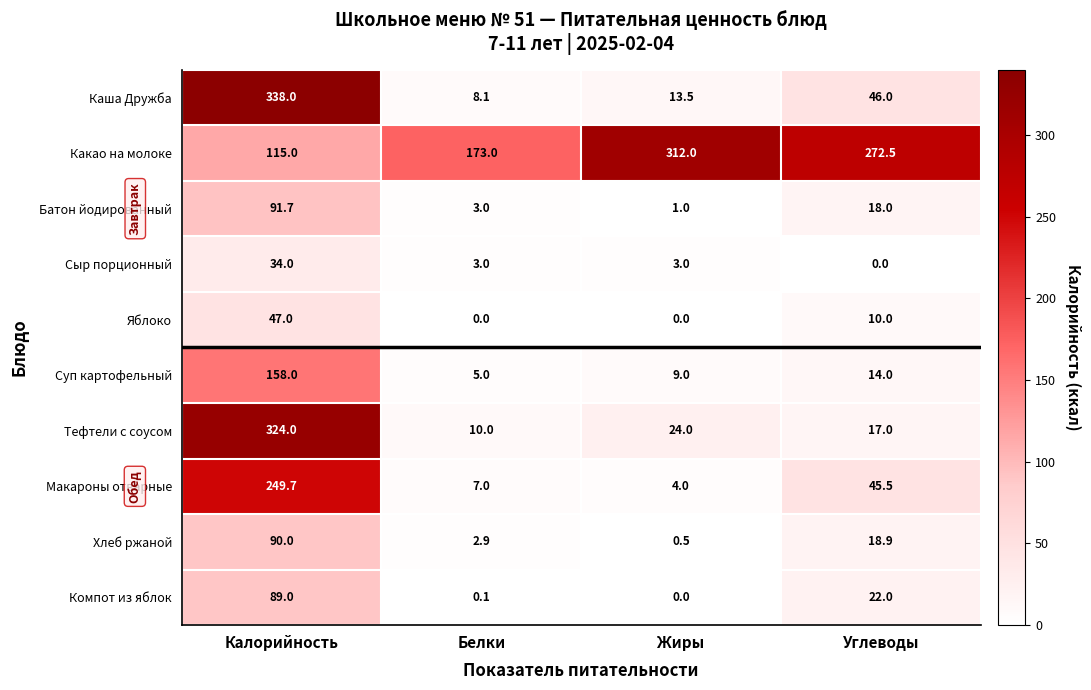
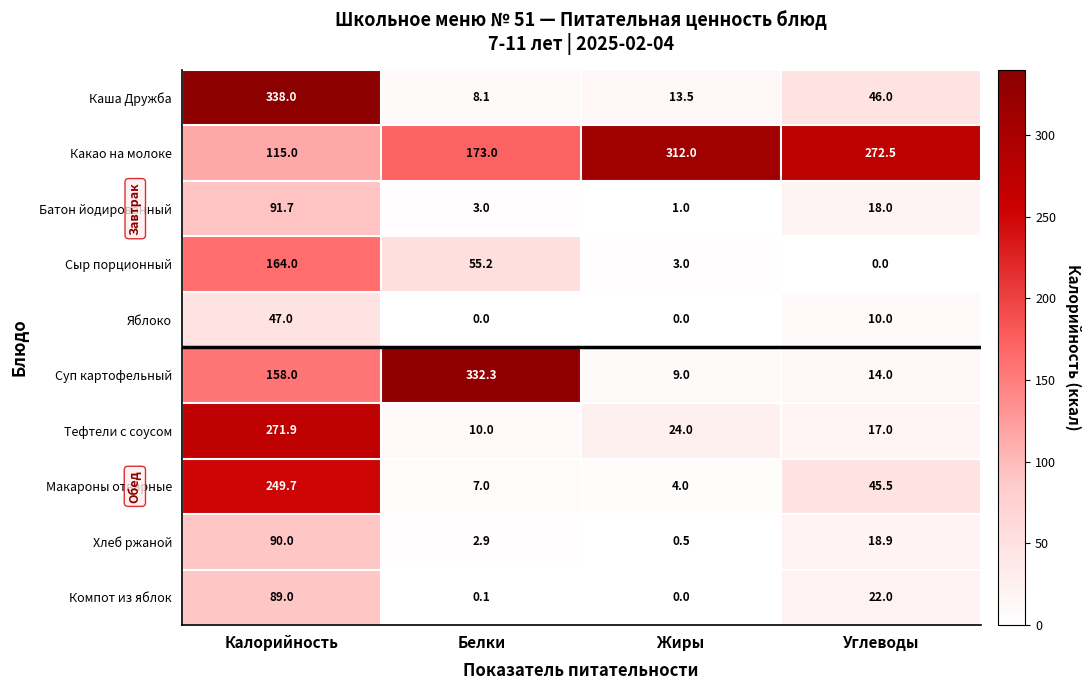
Сыр порционный, Калорийность: 34.0 -> 164.0
Сыр порционный, Белки: 3.0 -> 55.2
Суп картофельный, Белки: 5.0 -> 332.3
Тефтели с соусом, Калорийность: 324.0 -> 271.9
